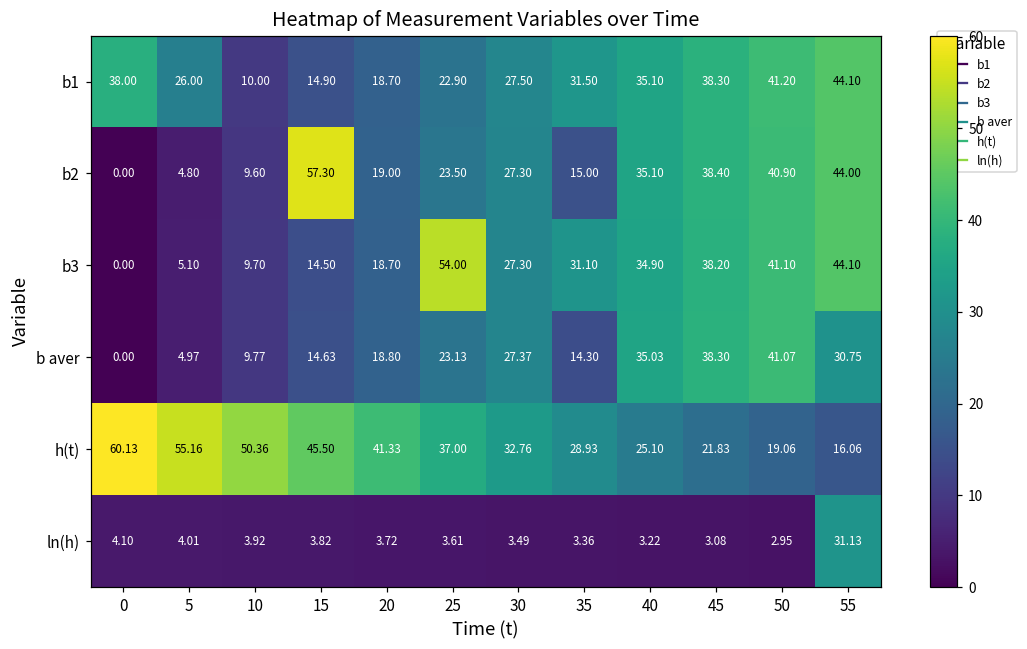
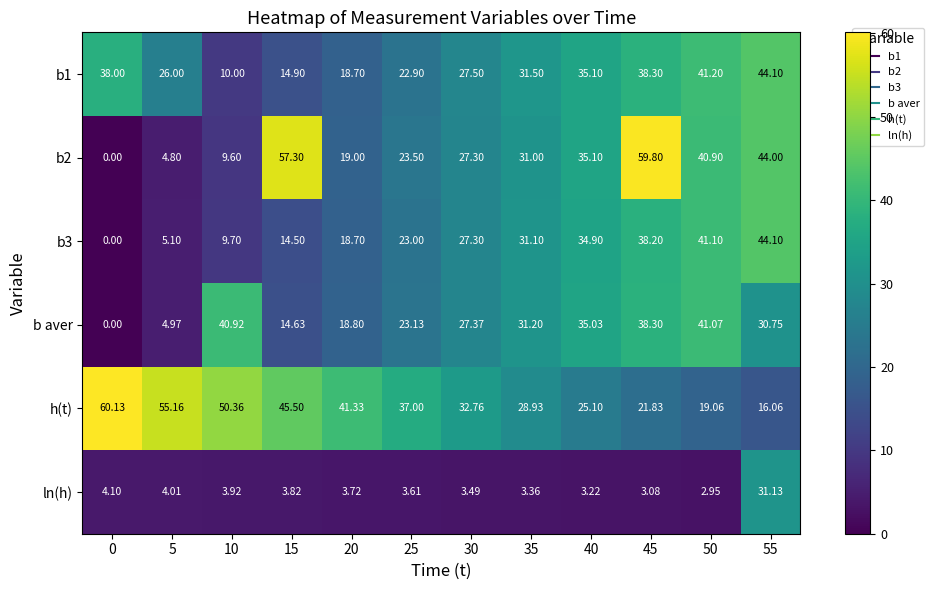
b2, 35: 15.00 -> 31.00
b2, 45: 38.40 -> 59.80
b3, 25: 54.00 -> 23.00
b aver, 10: 9.77 -> 40.92
b aver, 35: 14.30 -> 31.20
